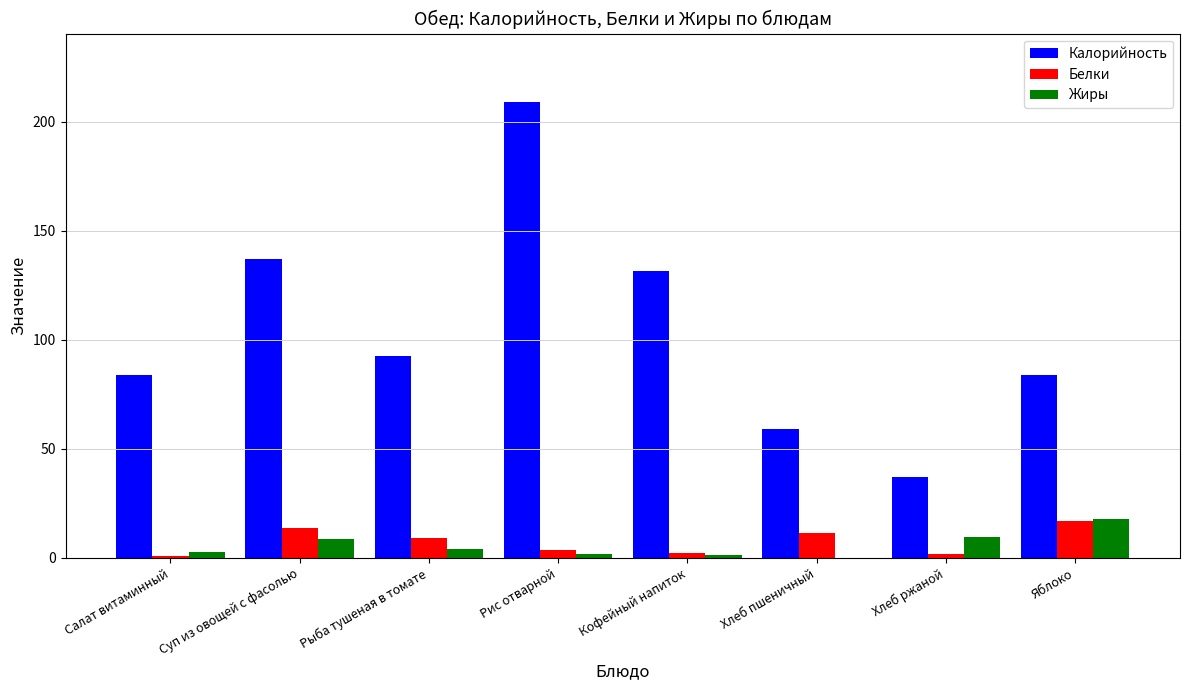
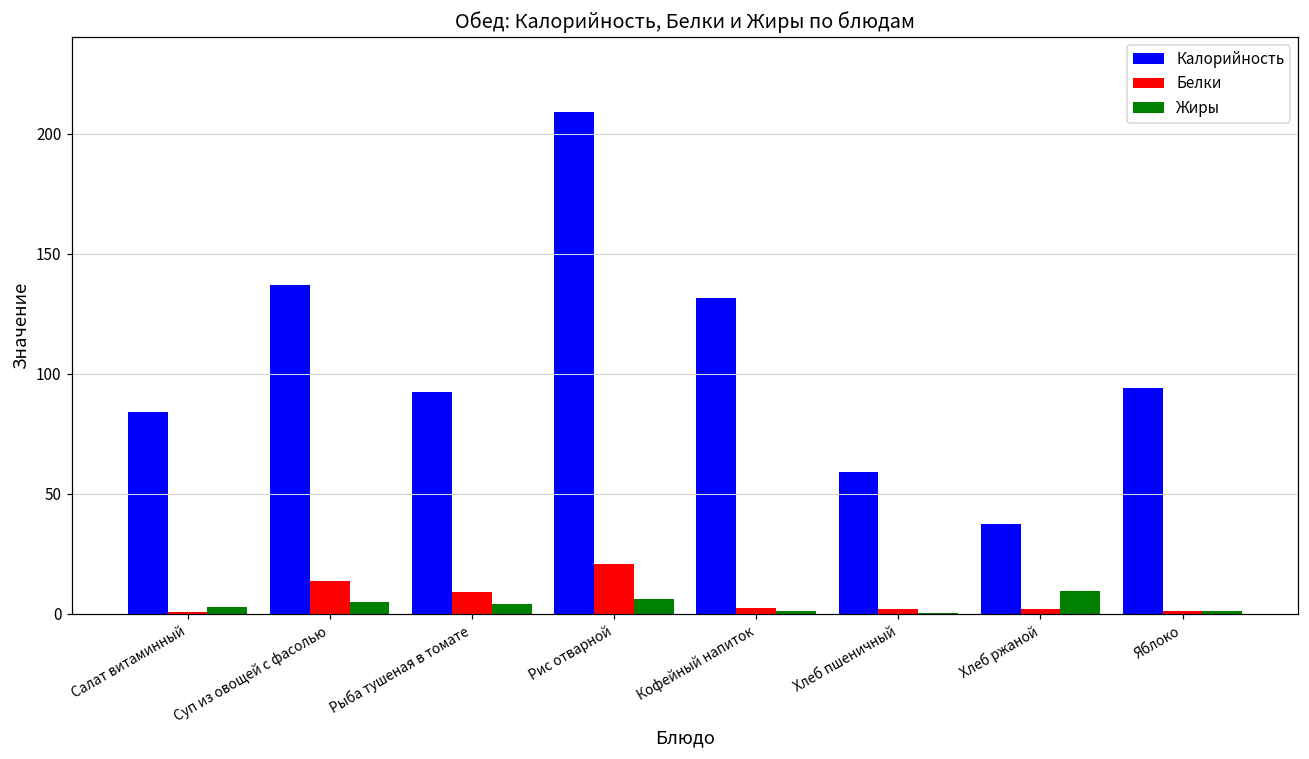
Жиры, Суп из овощей с фасолью: 9 -> 5
Белки, Рис отварной: 4 -> 21
Жиры, Рис отварной: 2 -> 6
Белки, Хлеб пшеничный: 12 -> 2
Калорийность, Яблоко: 84 -> 94
Белки, Яблоко: 17 -> 1
Жиры, Яблоко: 18 -> 1
